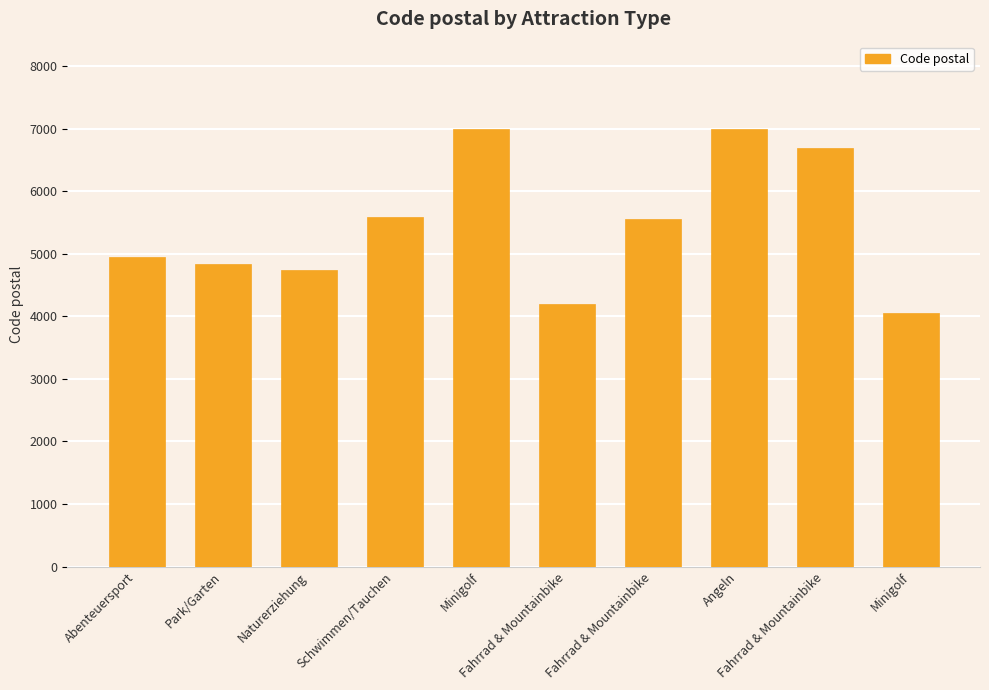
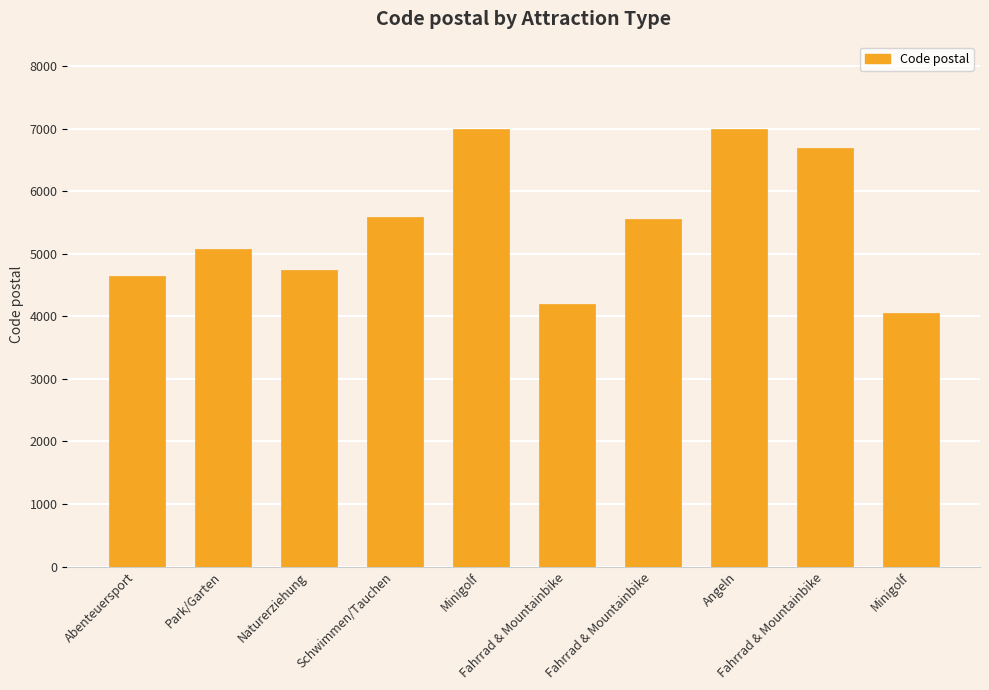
Abenteuersport: 5000 -> 4600
Park/Garten: 4800 -> 5100
